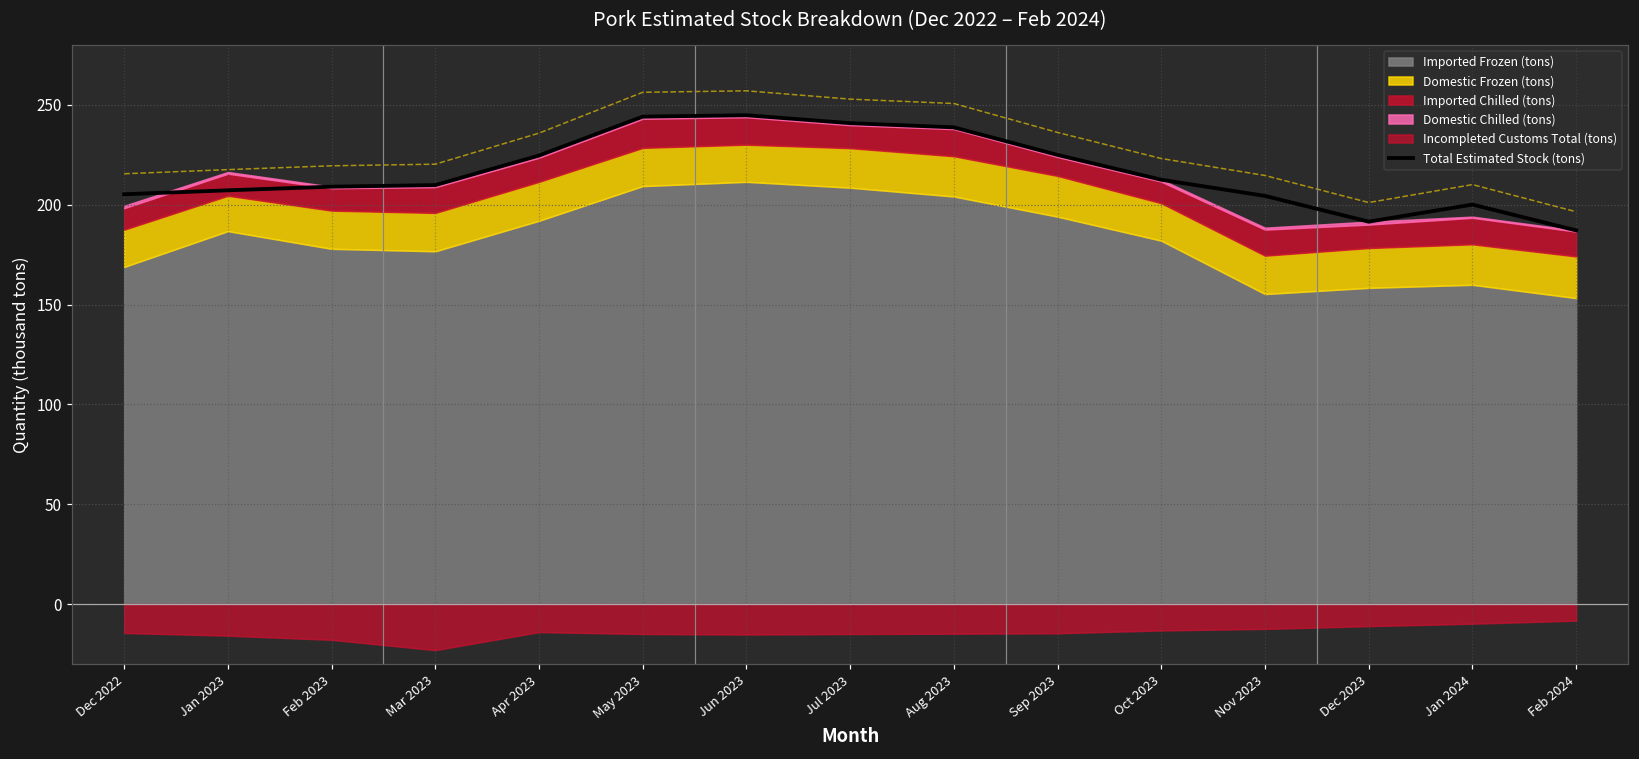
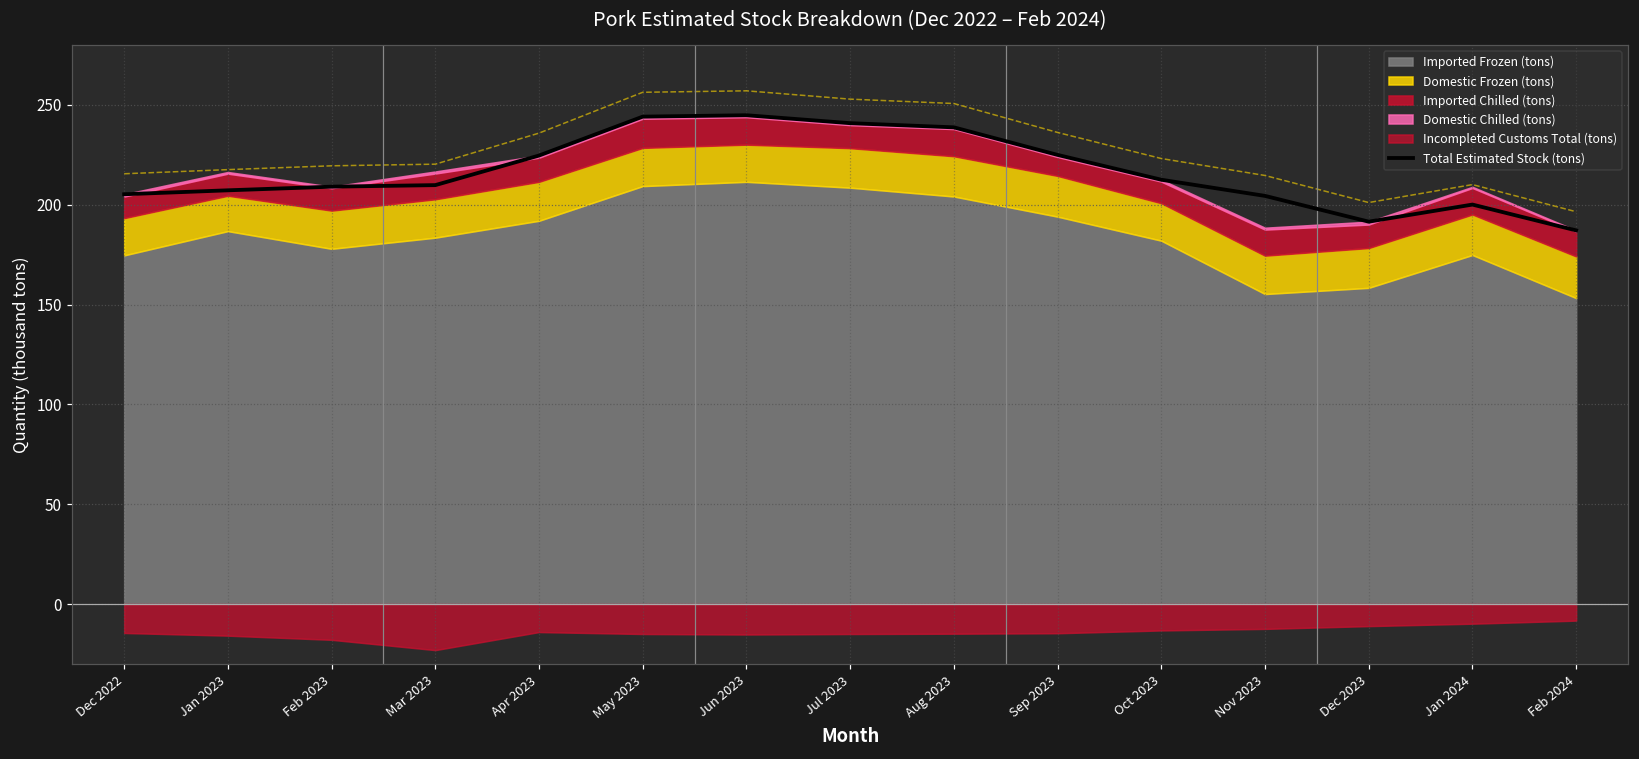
Imported Frozen (tons), Dec 2022: 169 -> 175
Imported Frozen (tons), Mar 2023: 177 -> 183
Imported Frozen (tons), Jan 2024: 160 -> 175
